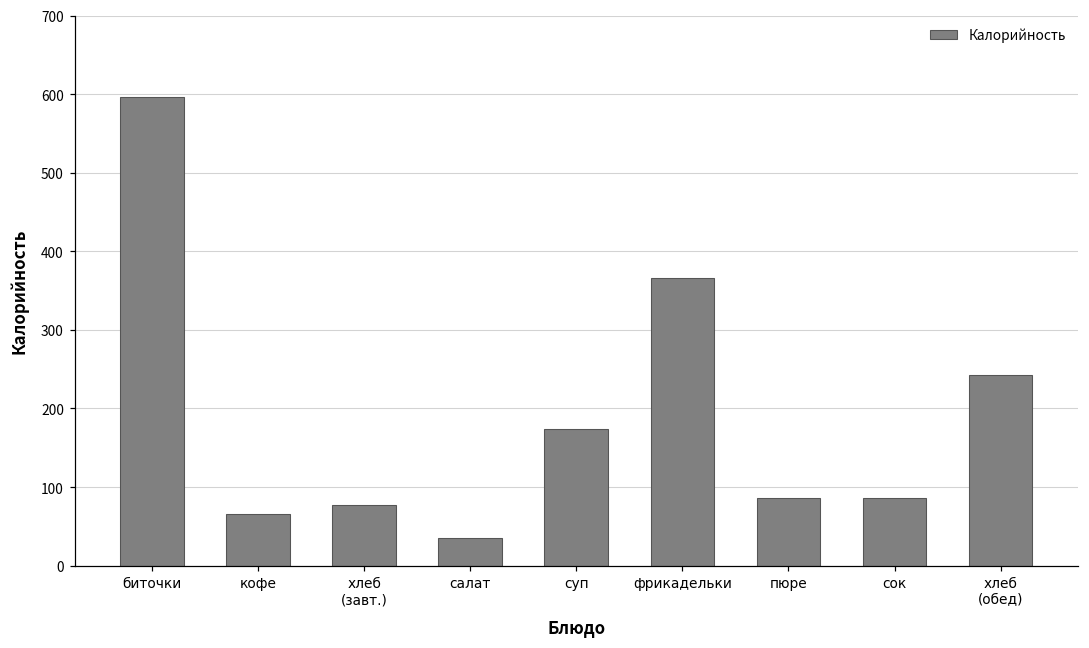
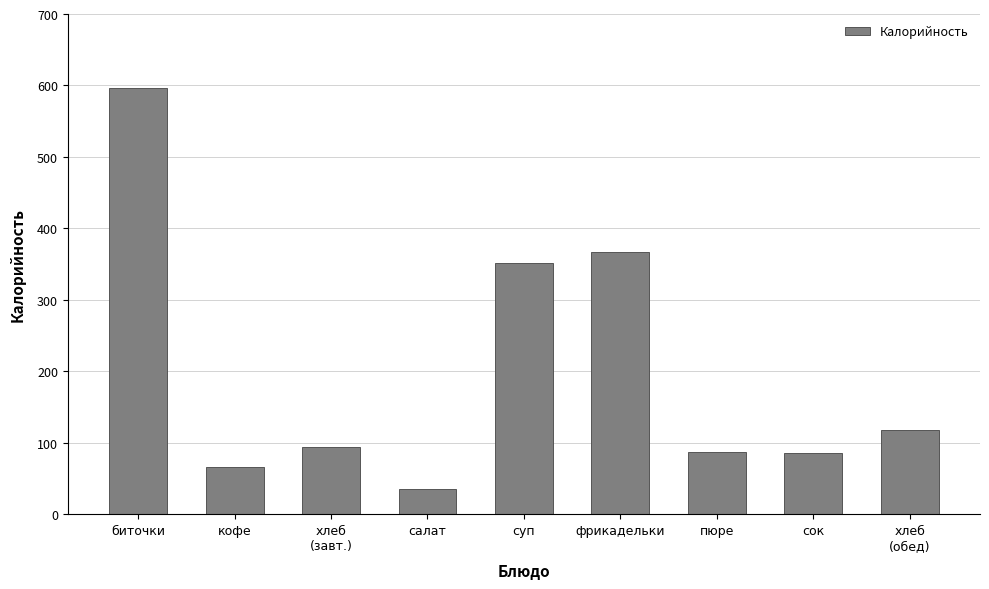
хлеб (завт.): 80 -> 90
суп: 170 -> 350
хлеб (обед): 240 -> 120
